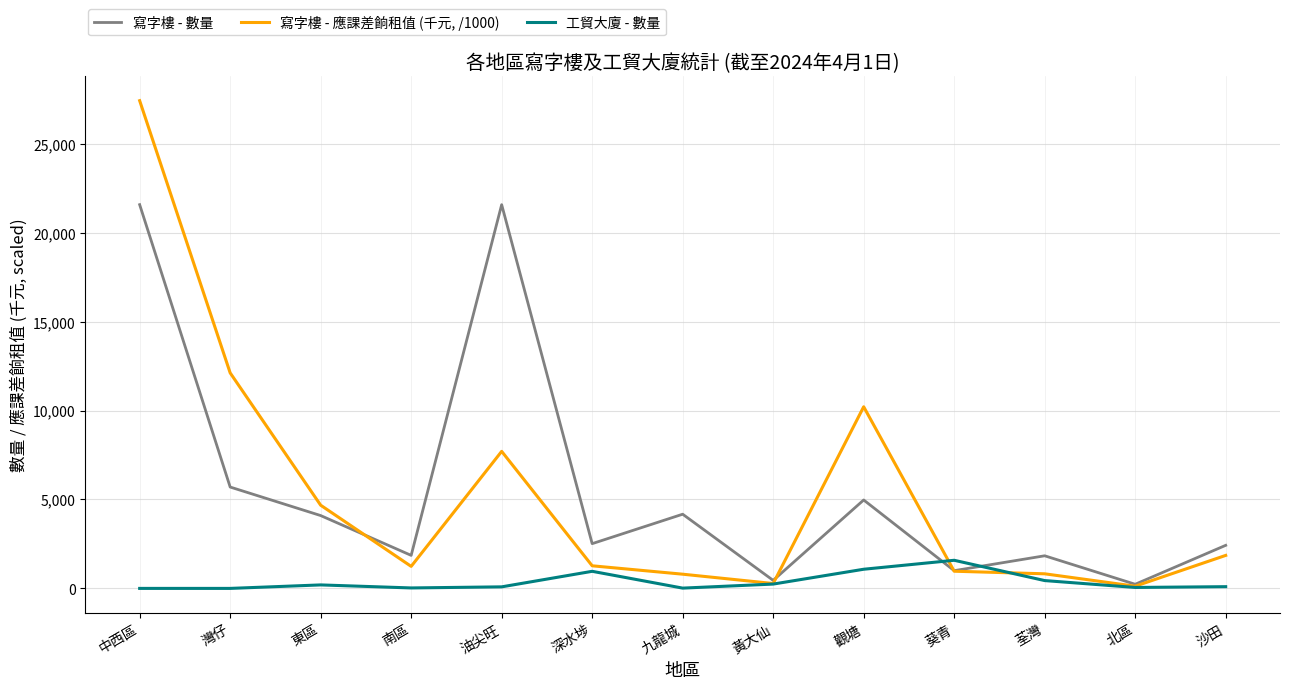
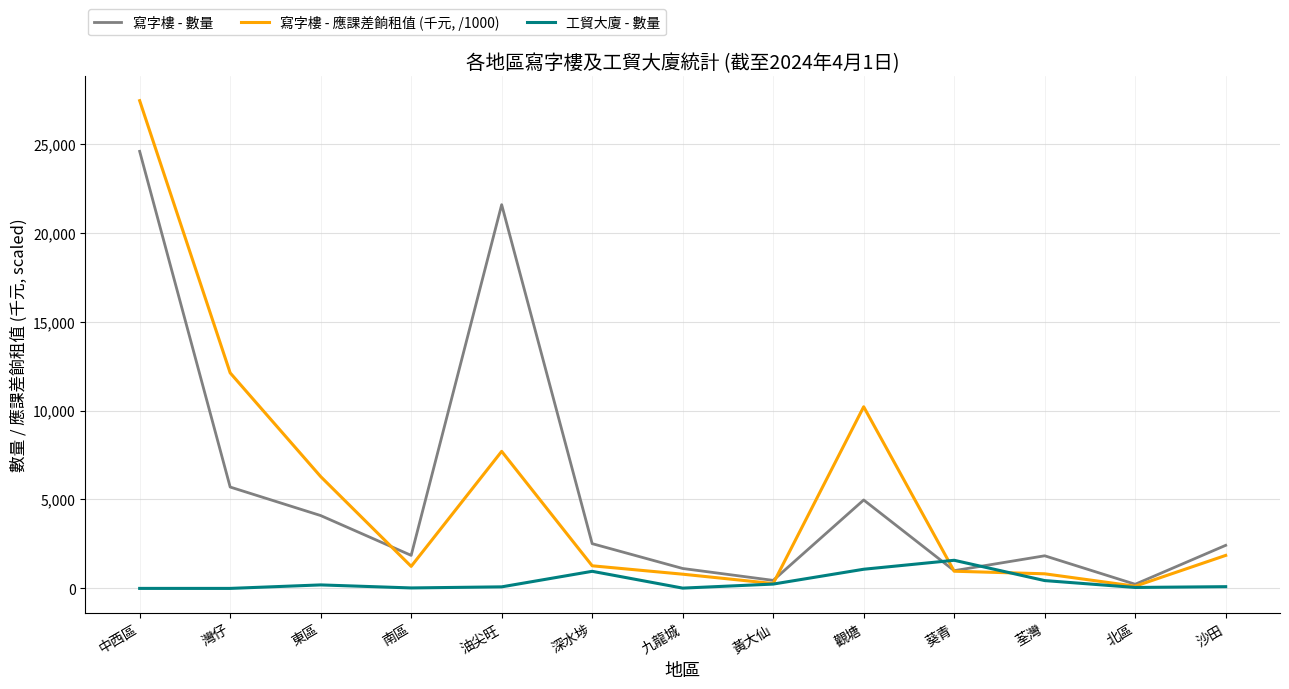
寫字樓 - 數量, 中西區: 21,600 -> 24,600
寫字樓 - 應課差餉租值 (千元, /1000), 東區: 4,700 -> 6,300
寫字樓 - 數量, 九龍城: 4,200 -> 1,100
